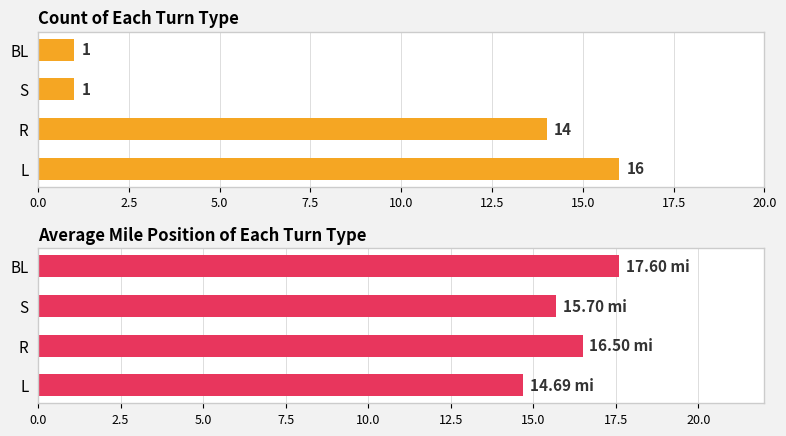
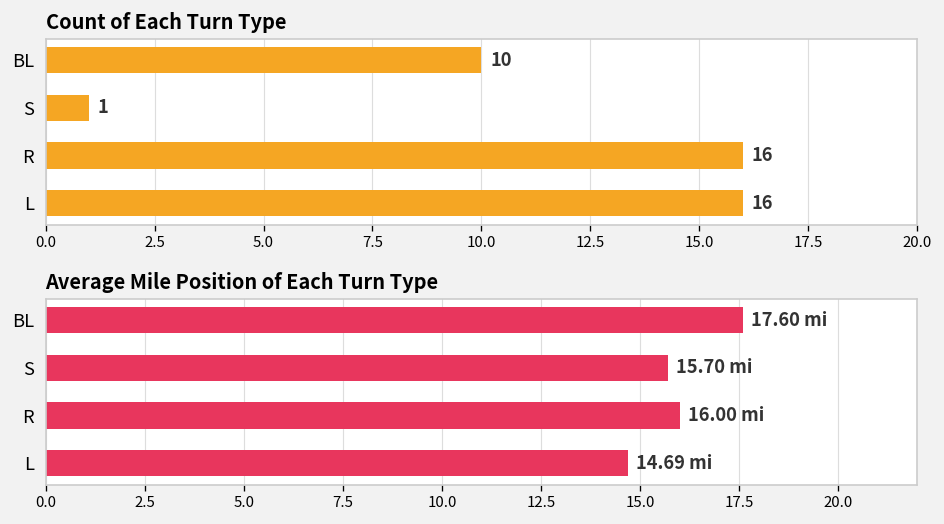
Count of Each Turn Type, BL: 1 -> 10
Count of Each Turn Type, R: 14 -> 16
Average Mile Position of Each Turn Type, R: 16.50 -> 16.00
